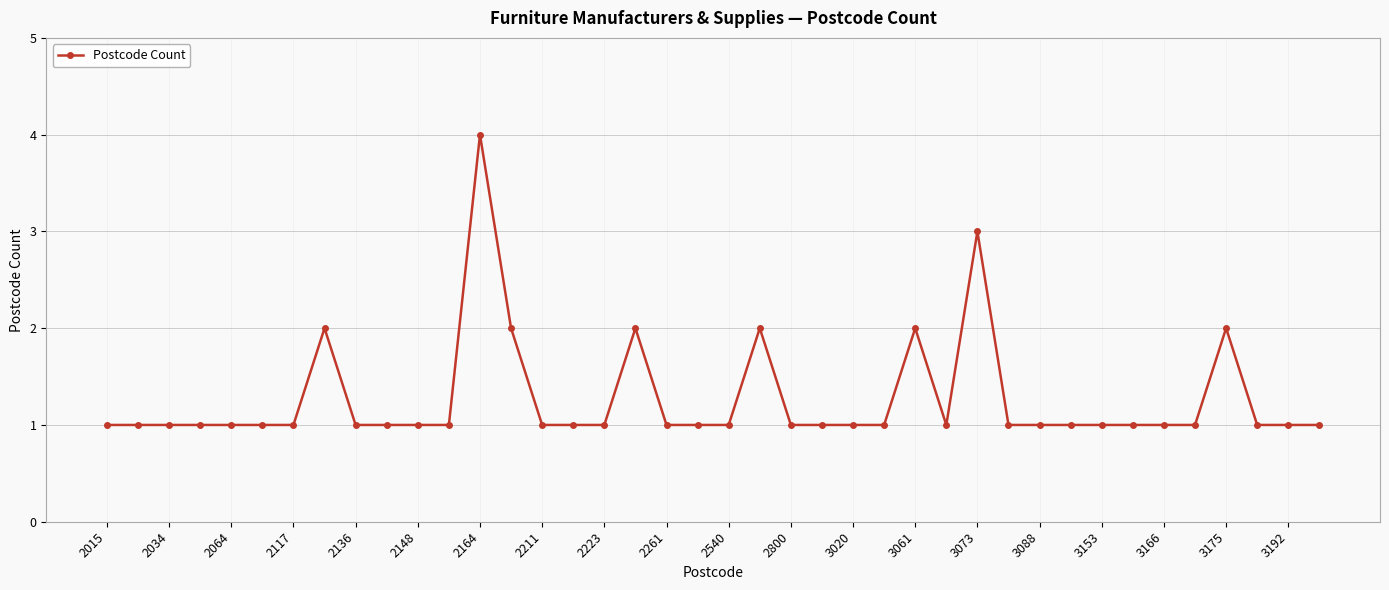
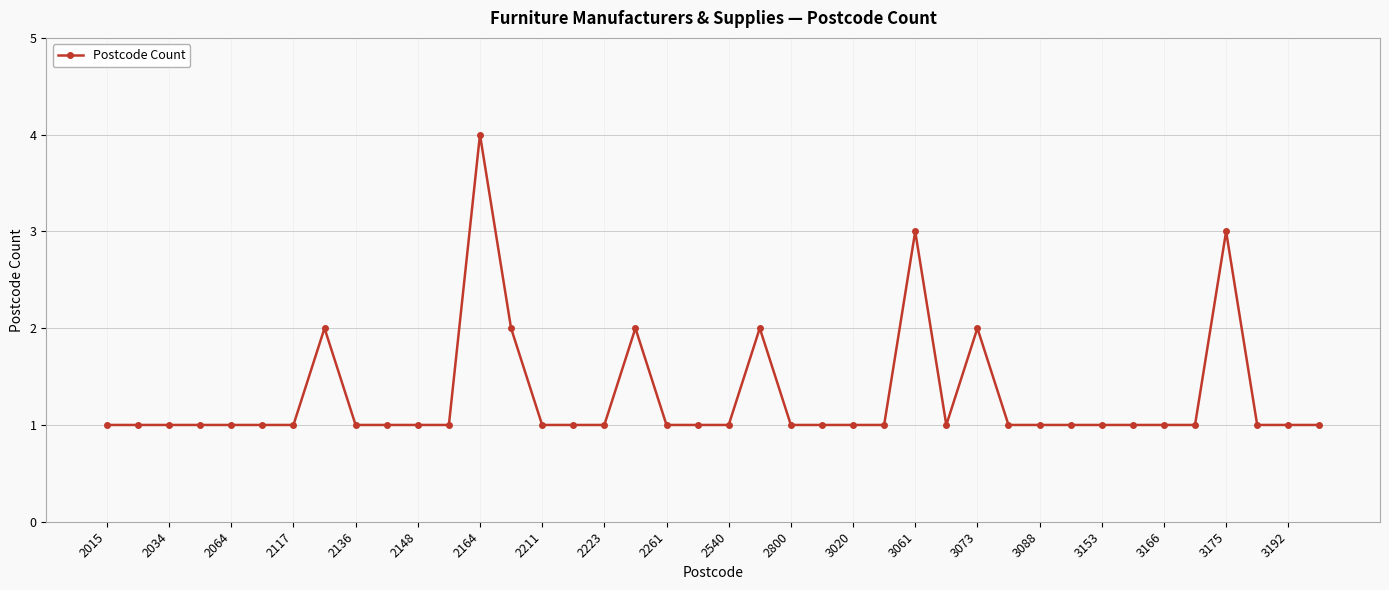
3061: 2 -> 3
3073: 3 -> 2
3175: 2 -> 3
